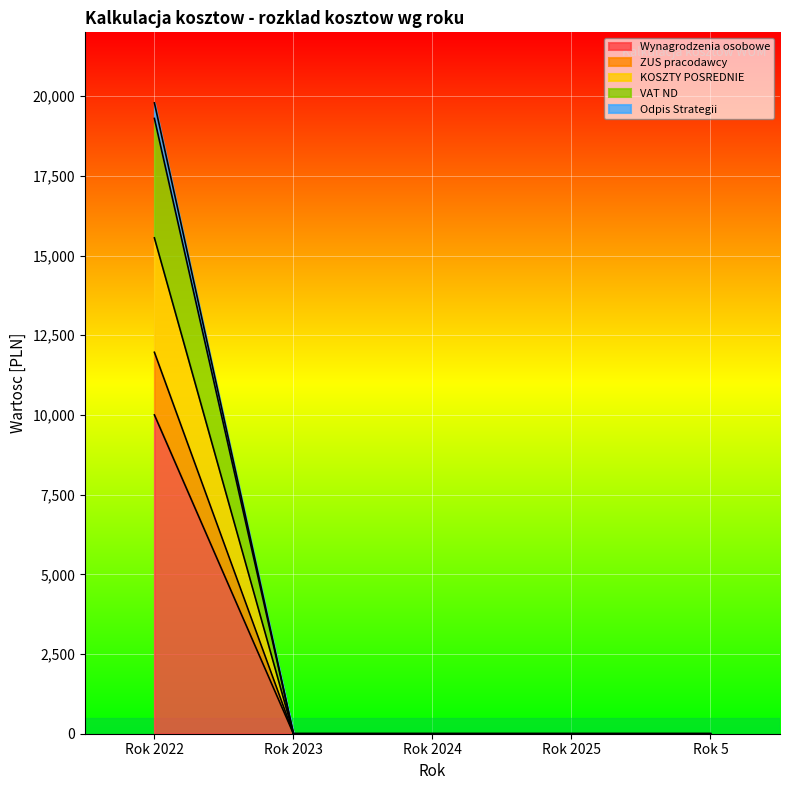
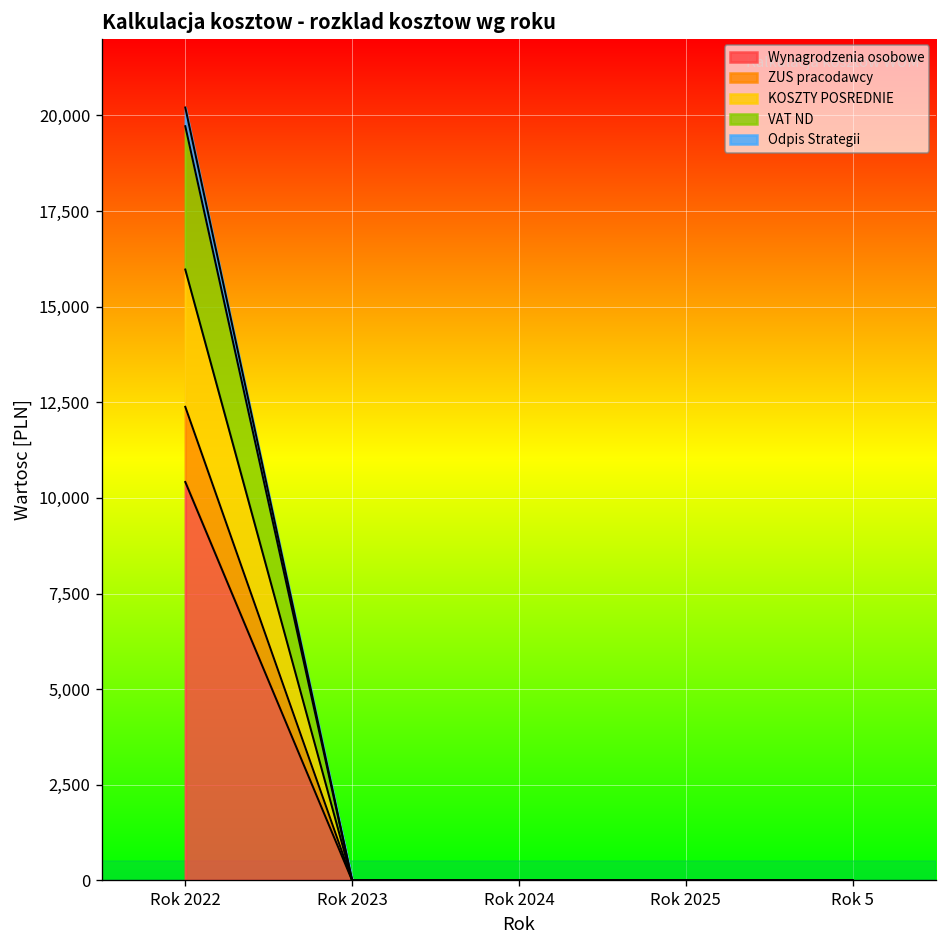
Wynagrodzenia osobowe, Rok 2022: 10,000 -> 10,400
